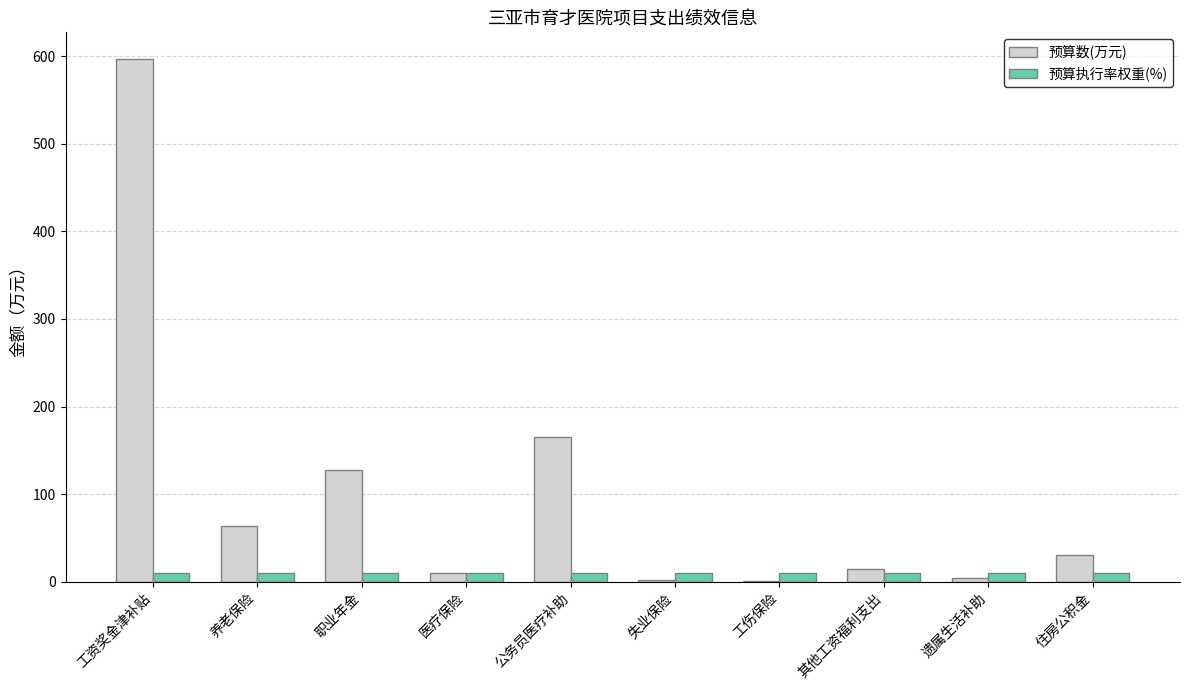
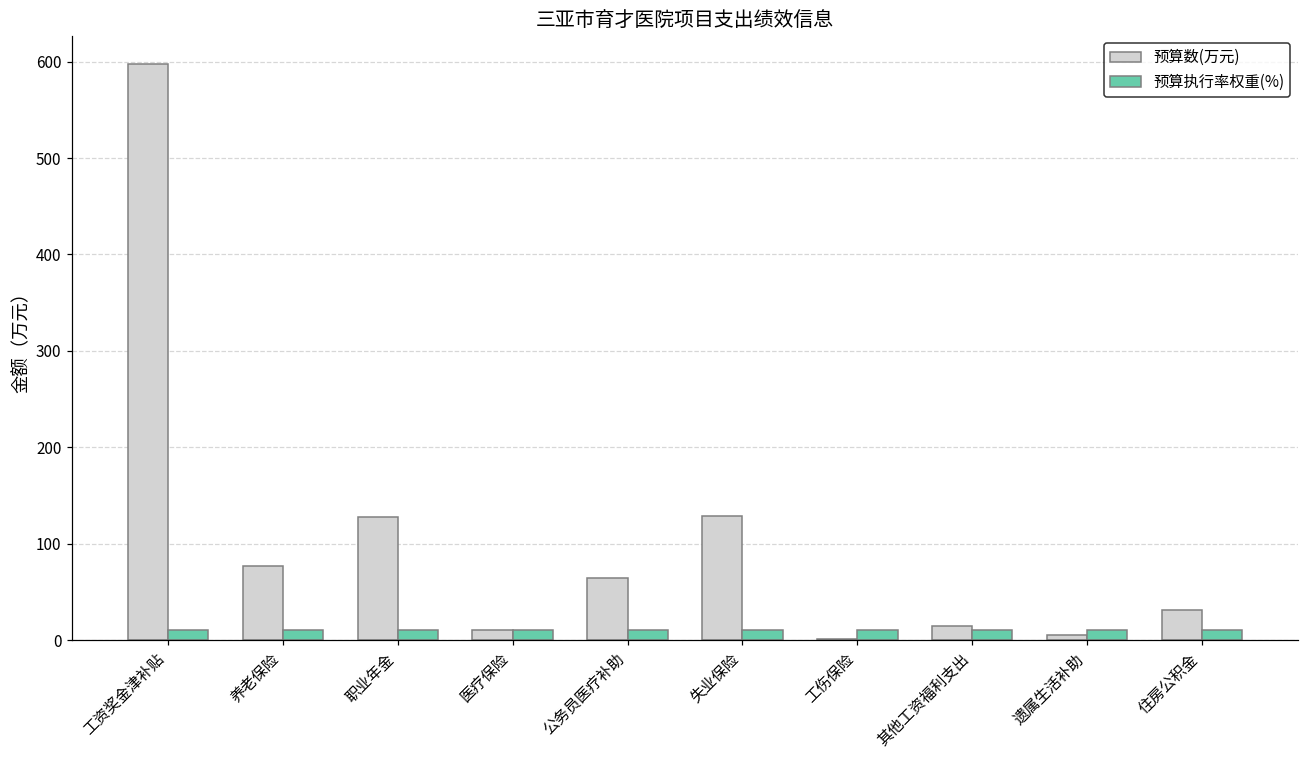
预算数(万元), 养老保险: 60 -> 80
预算数(万元), 公务员医疗补助: 170 -> 60
预算数(万元), 失业保险: 0 -> 130
